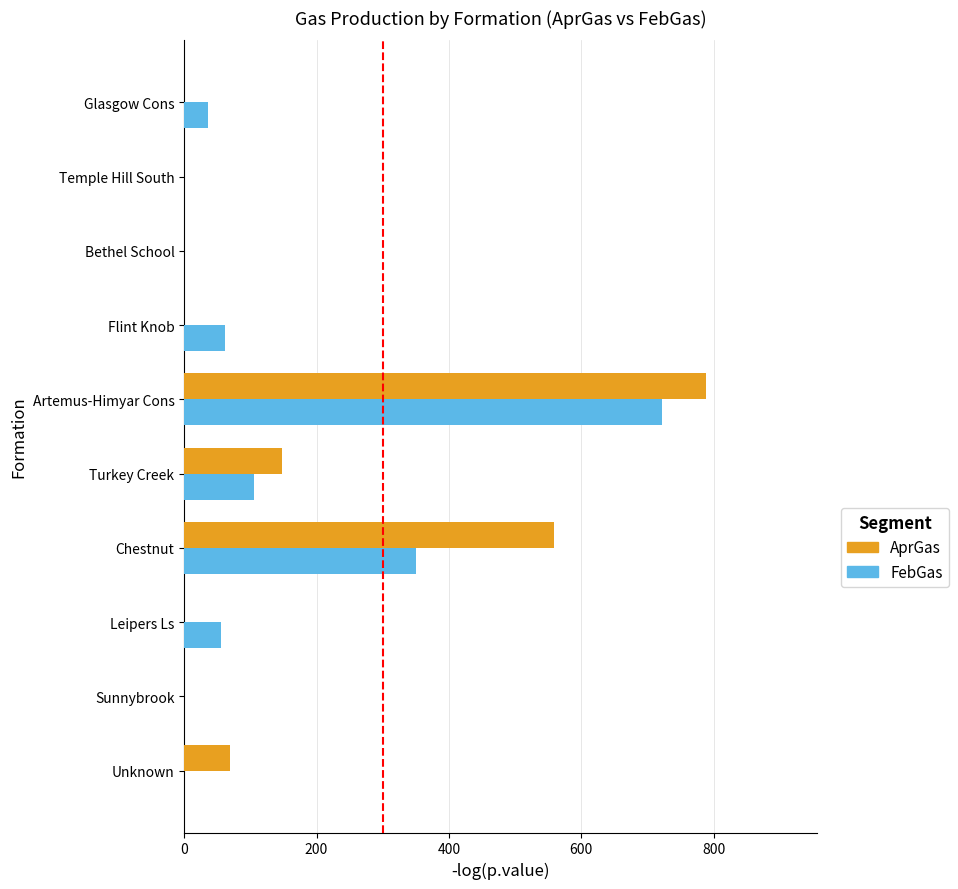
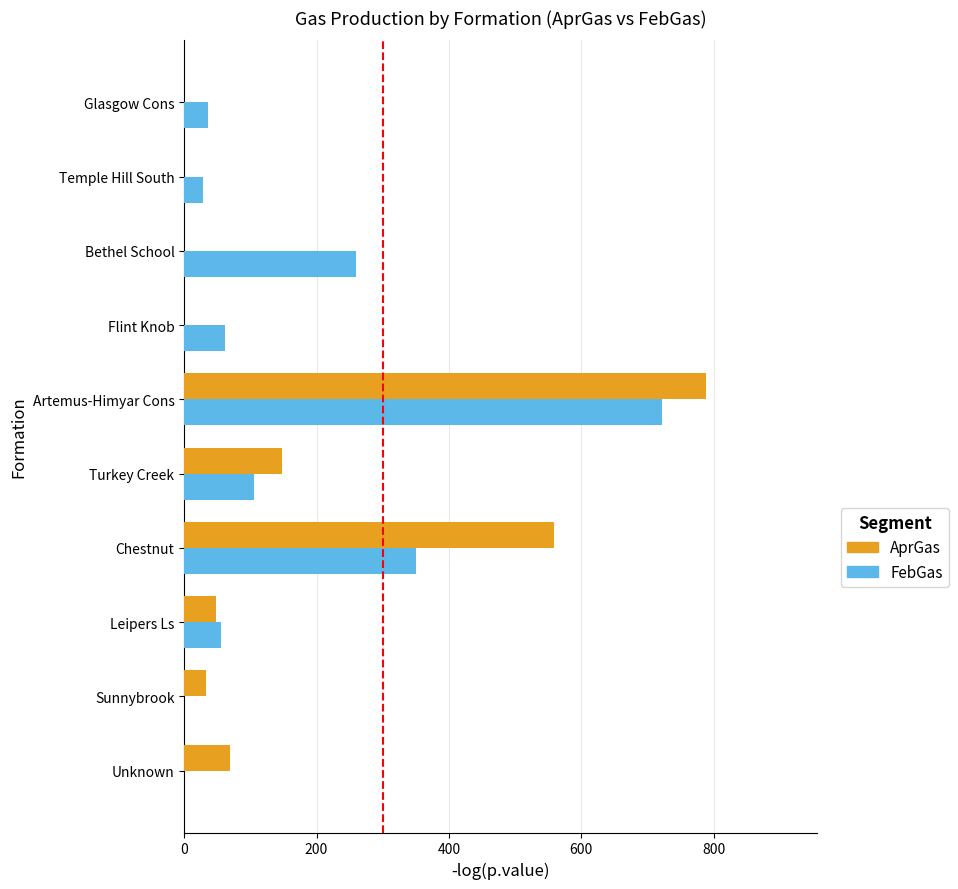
FebGas, Temple Hill South: 0 -> 30
FebGas, Bethel School: 0 -> 260
AprGas, Leipers Ls: 0 -> 50
AprGas, Sunnybrook: 0 -> 30
